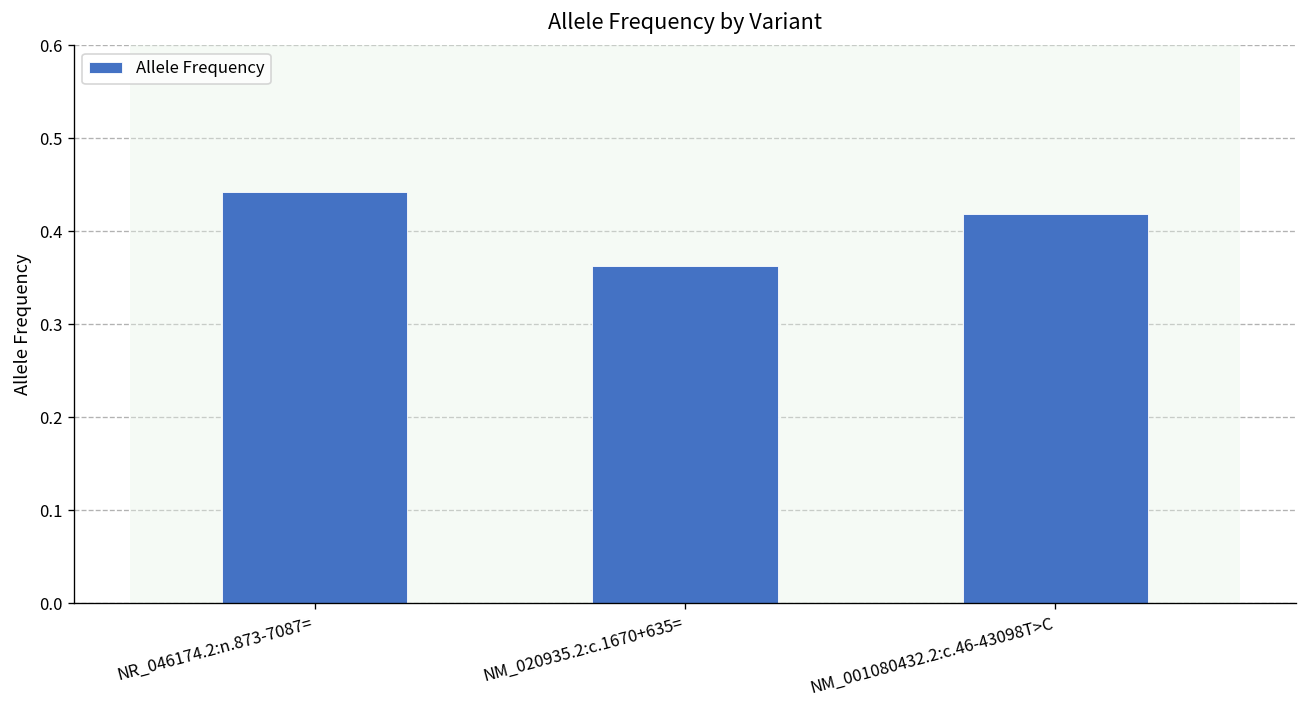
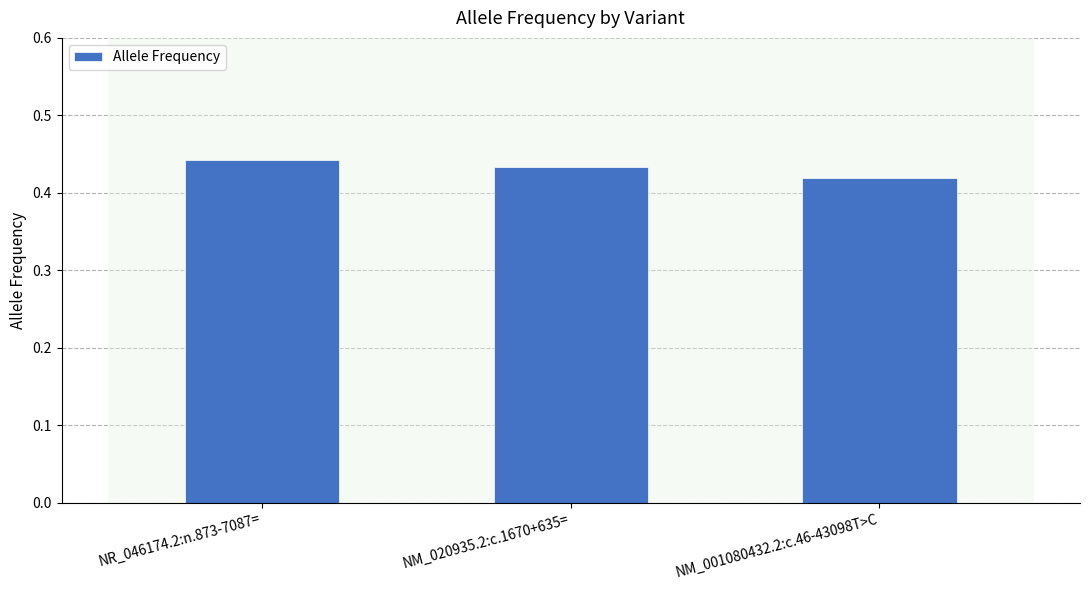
NM_020935.2:c.1670+635=: 0.36 -> 0.43
